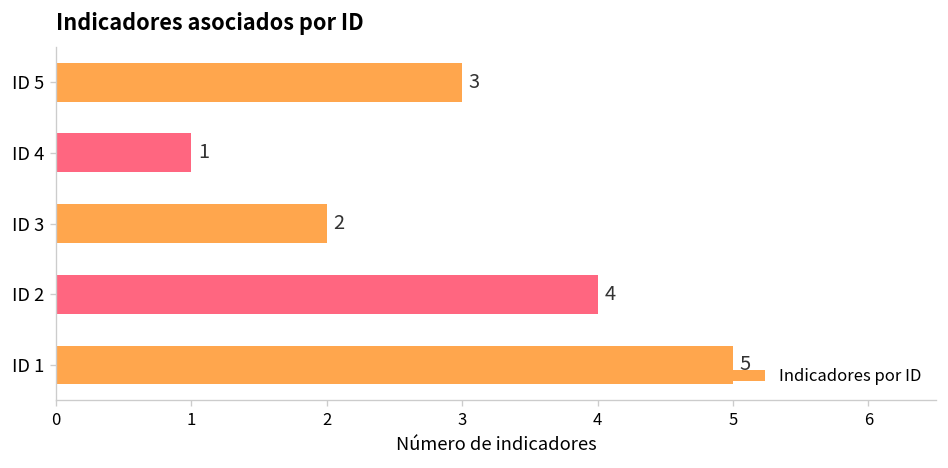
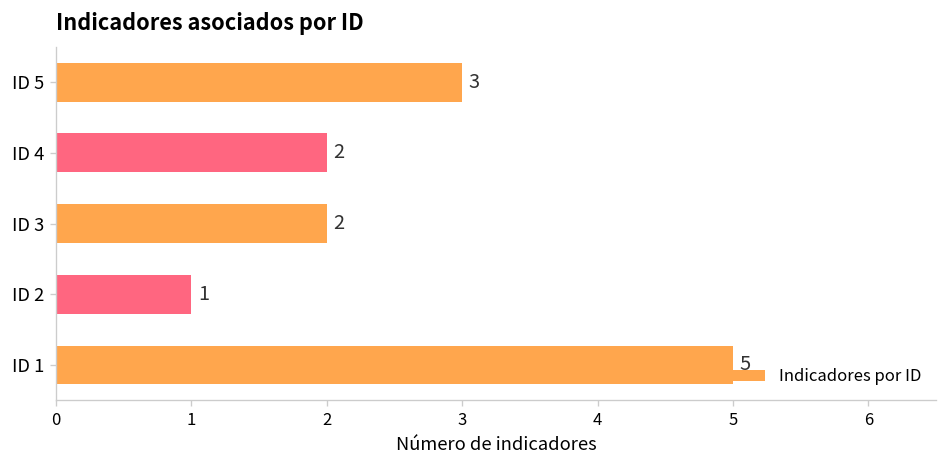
ID 4: 1 -> 2
ID 2: 4 -> 1
